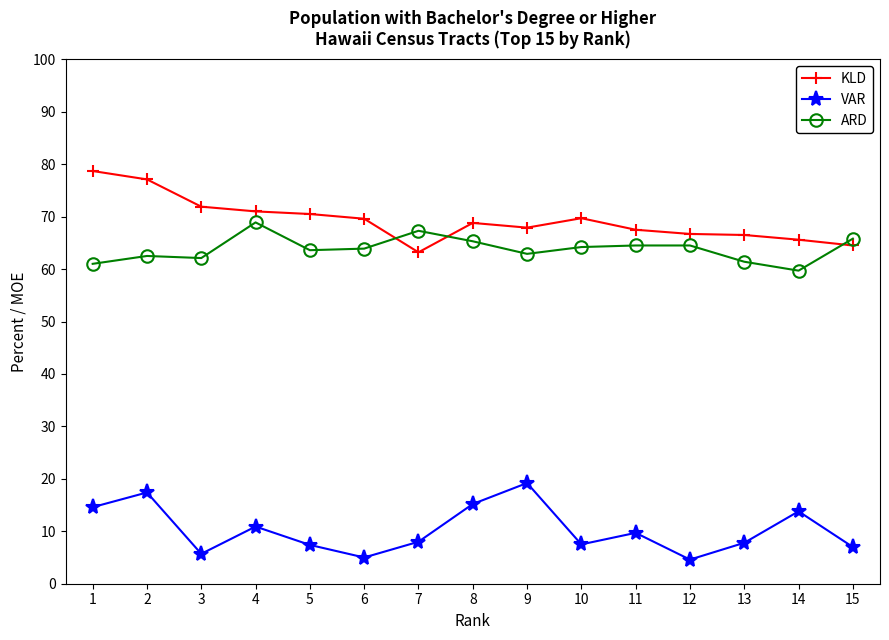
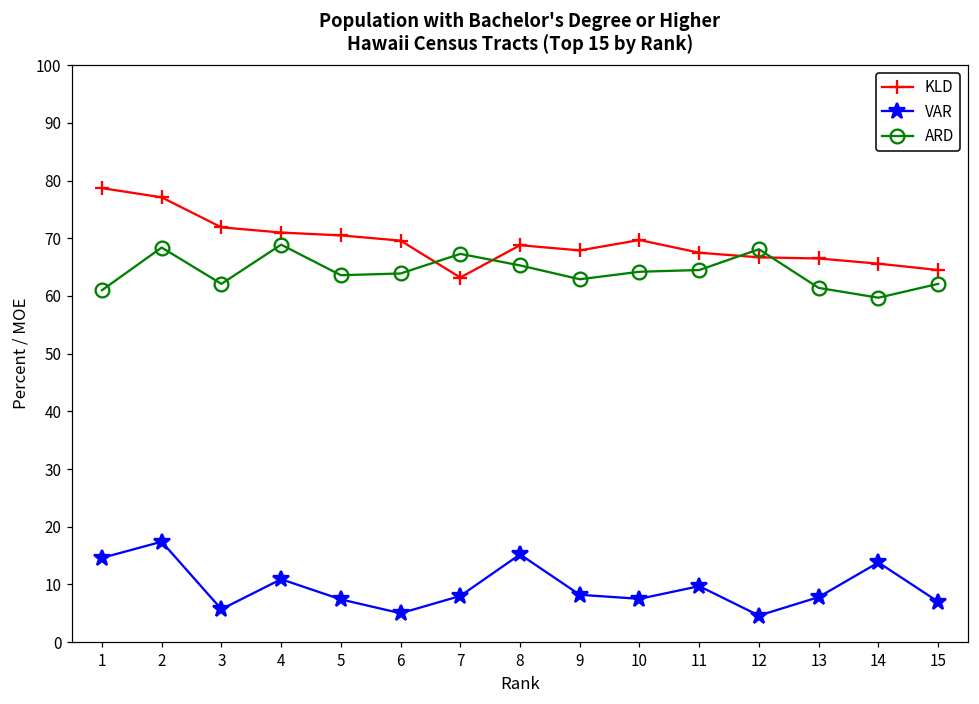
ARD, 2: 63 -> 68
VAR, 9: 19 -> 8
ARD, 12: 65 -> 68
ARD, 15: 66 -> 62
